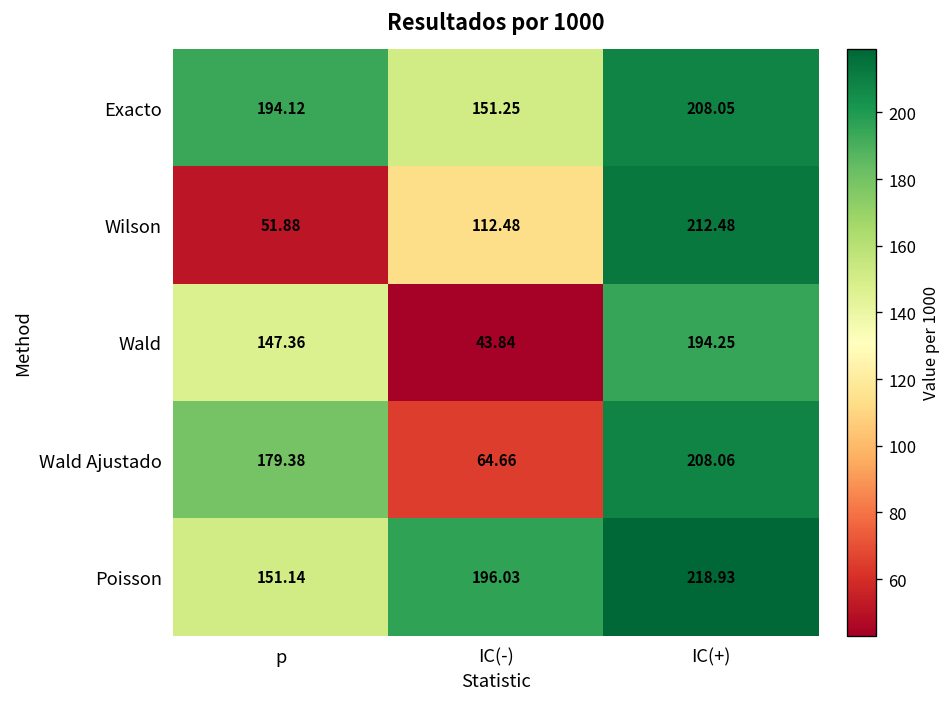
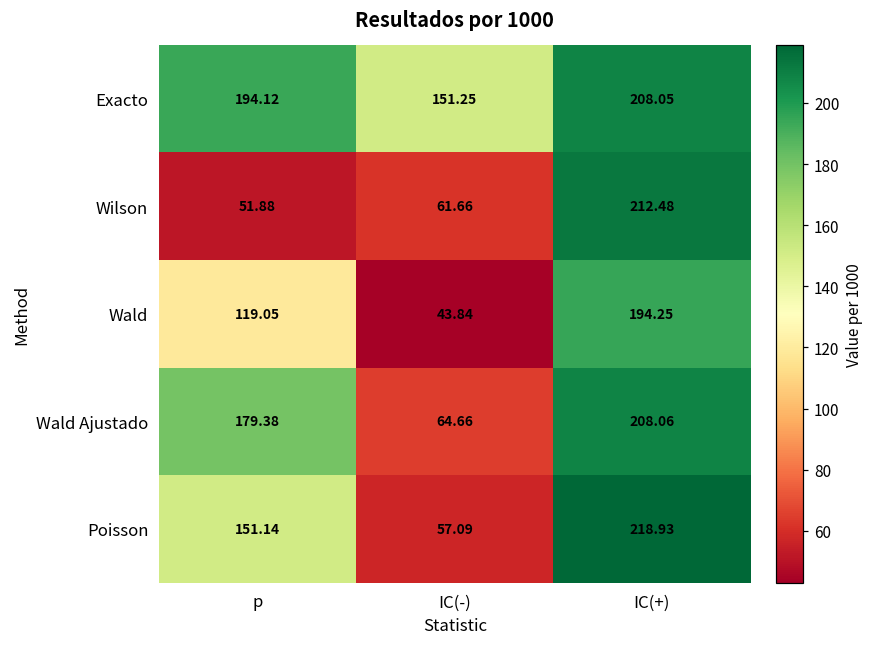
Wilson, IC(-): 112.48 -> 61.66
Wald, p: 147.36 -> 119.05
Poisson, IC(-): 196.03 -> 57.09
